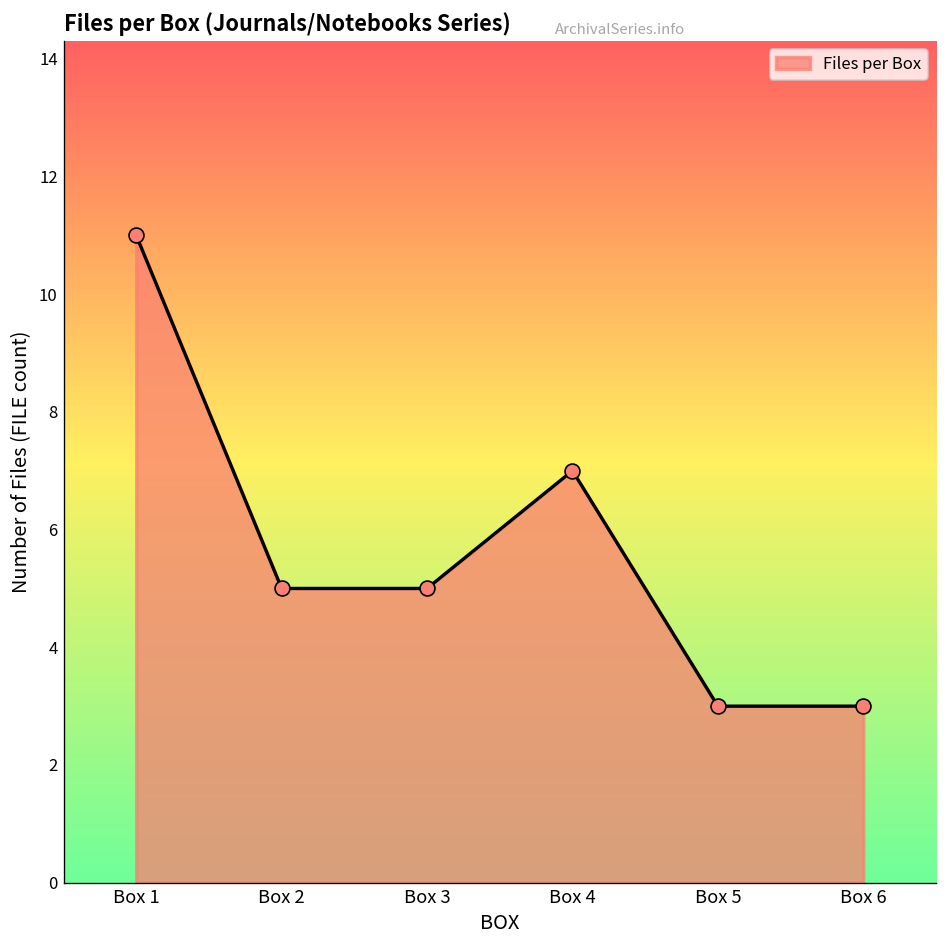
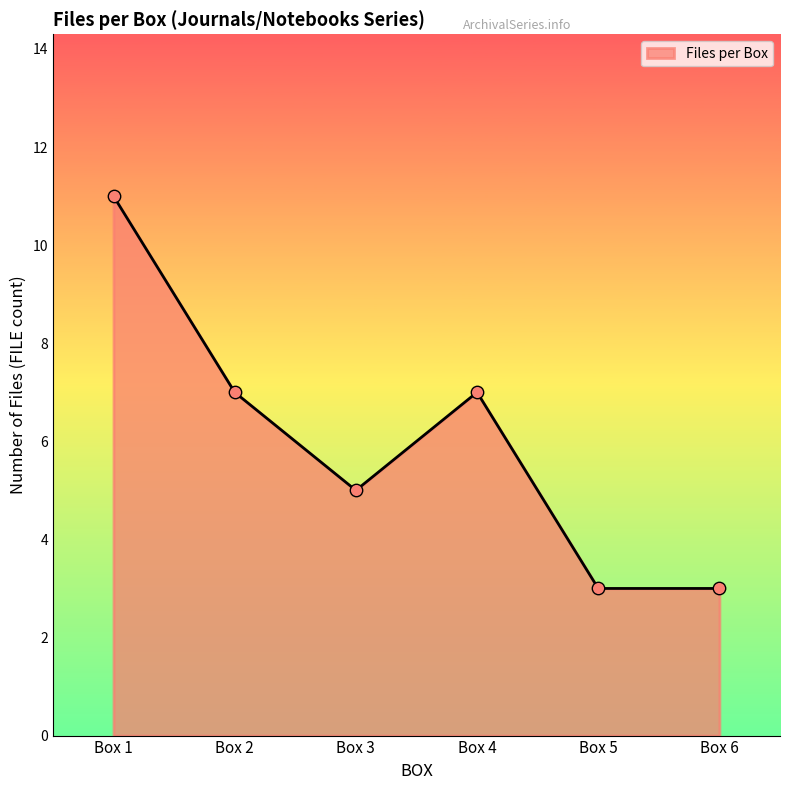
Box 2: 5 -> 7
